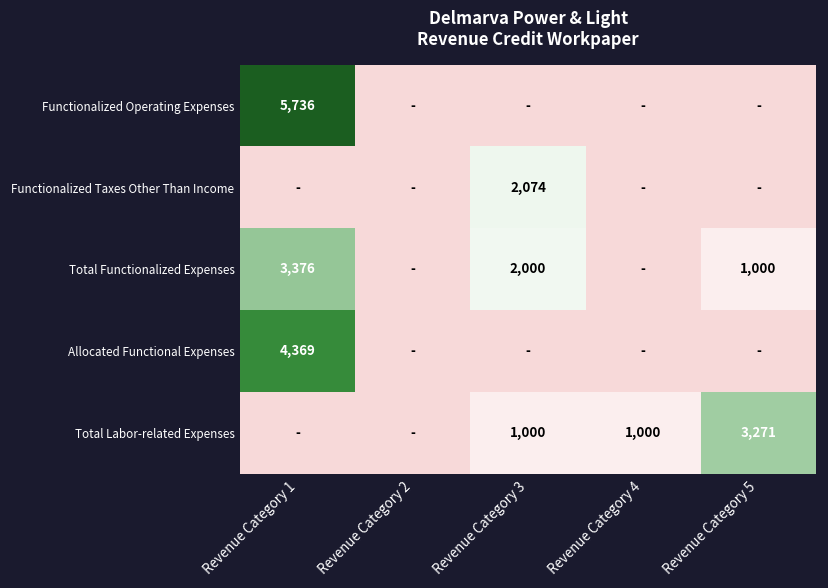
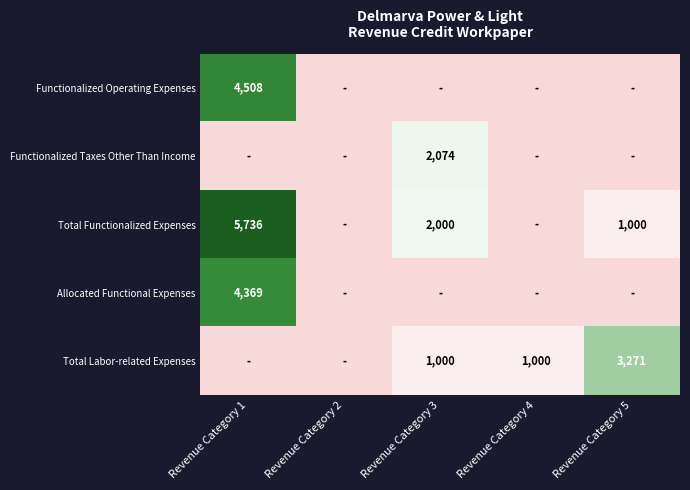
Functionalized Operating Expenses, Revenue Category 1: 5,736 -> 4,508
Total Functionalized Expenses, Revenue Category 1: 3,376 -> 5,736
